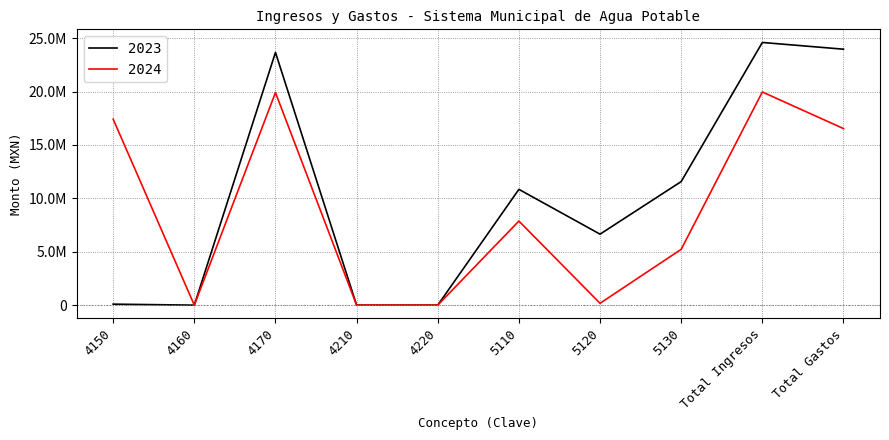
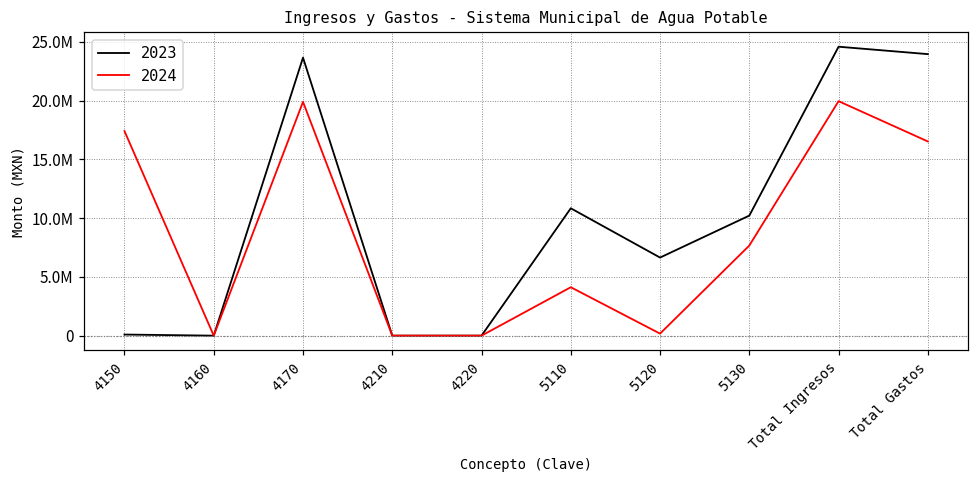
2024, 5110: 7900000 -> 4100000
2023, 5130: 11600000 -> 10200000
2024, 5130: 5200000 -> 7700000
